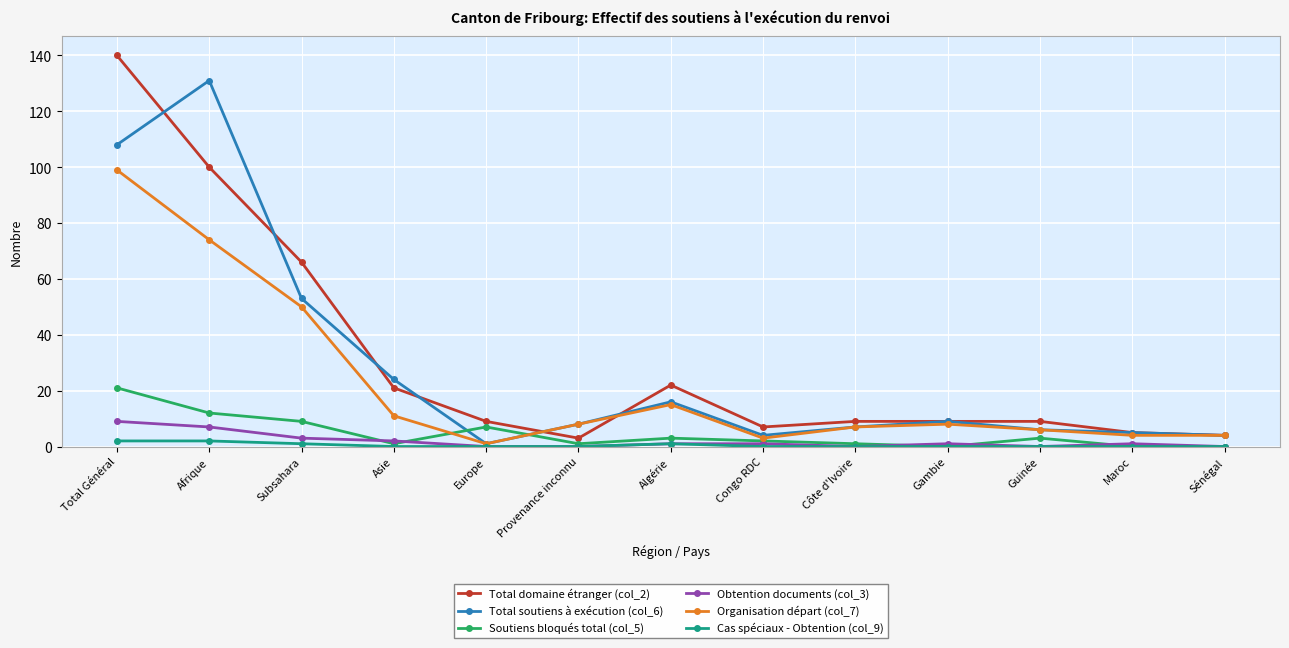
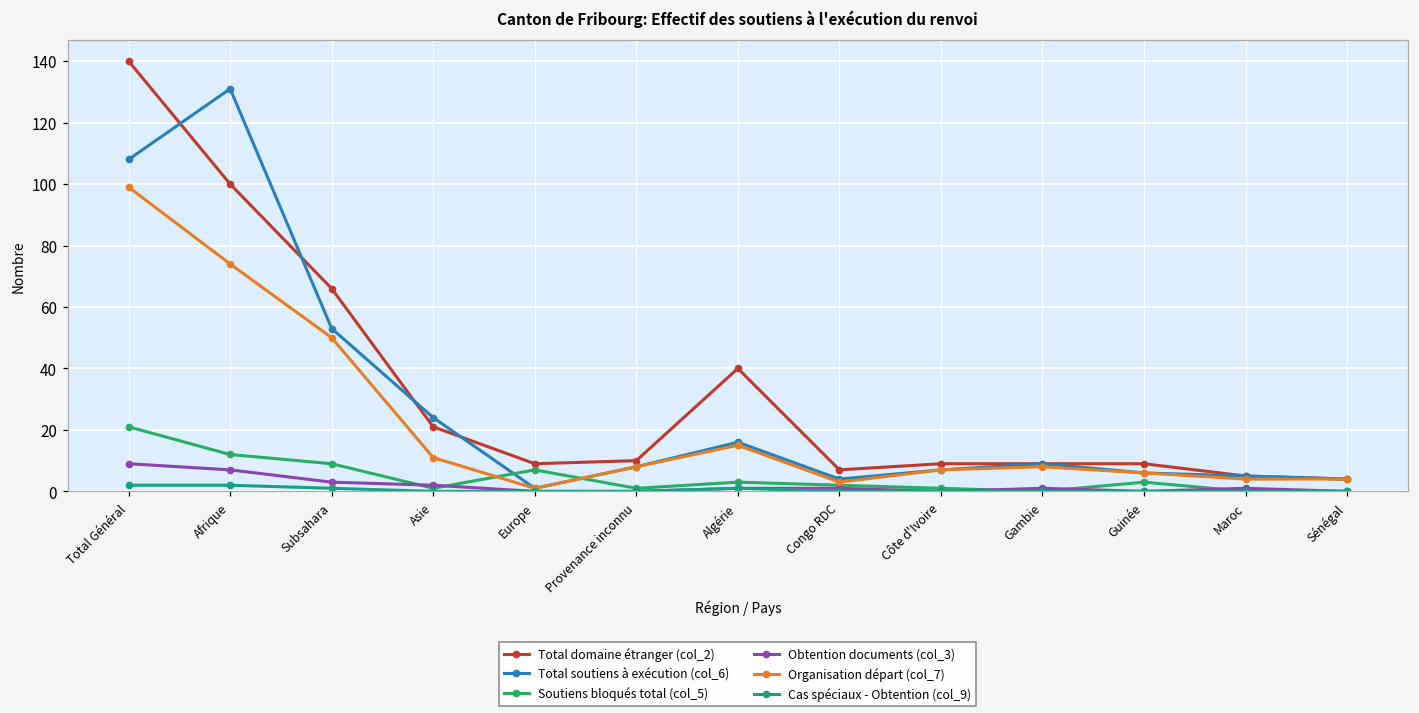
Total domaine étranger (col_2), Provenance inconnu: 3 -> 10
Total domaine étranger (col_2), Algérie: 22 -> 40
